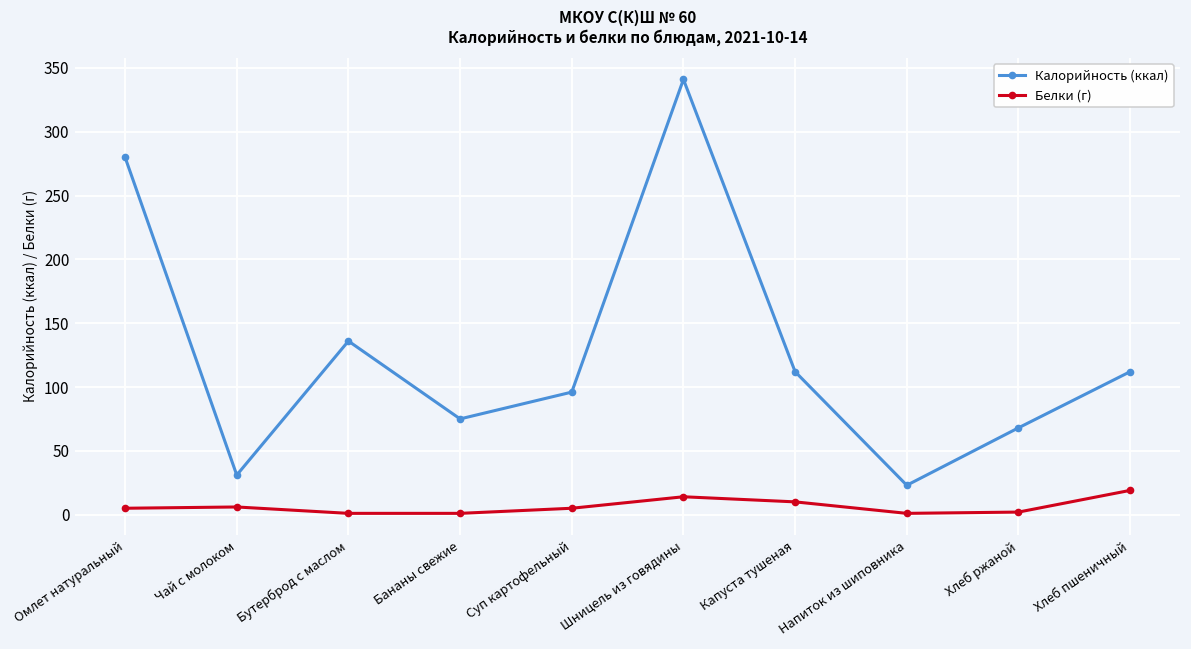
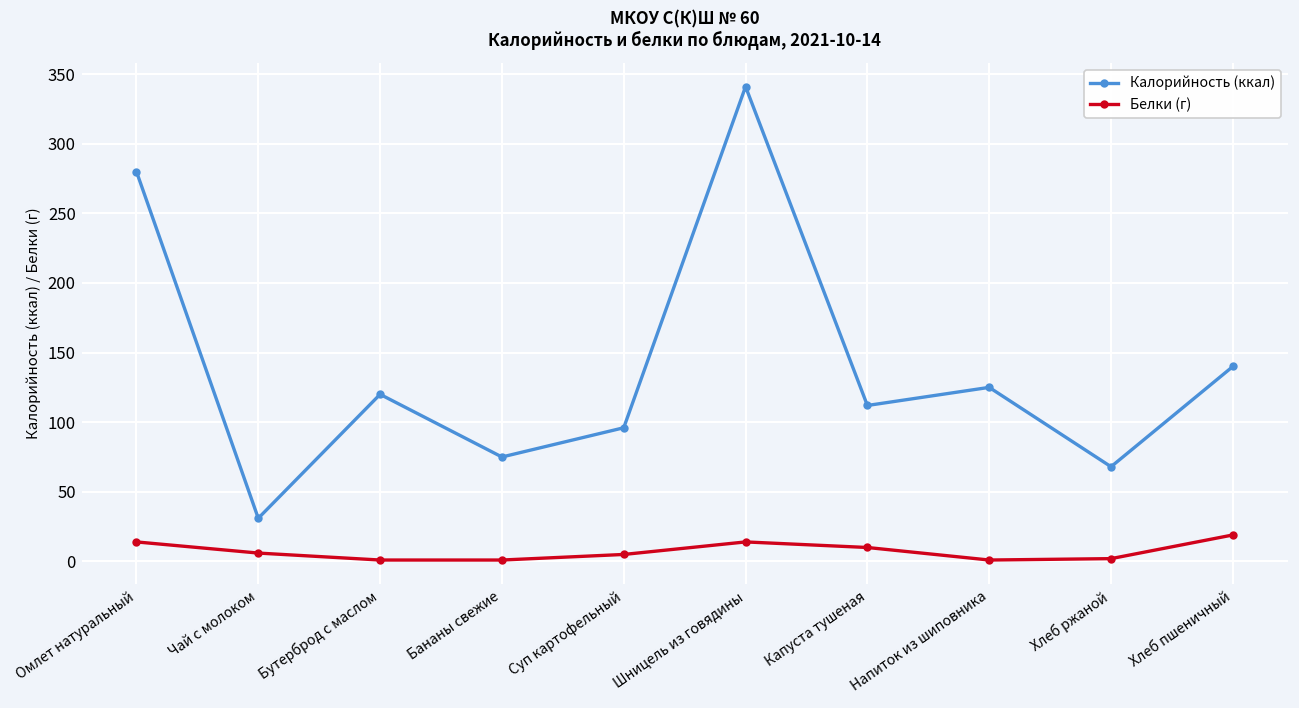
Белки (г), Омлет натуральный: 5 -> 14
Калорийность (ккал), Бутерброд с маслом: 136 -> 120
Калорийность (ккал), Напиток из шиповника: 23 -> 125
Калорийность (ккал), Хлеб пшеничный: 112 -> 140
